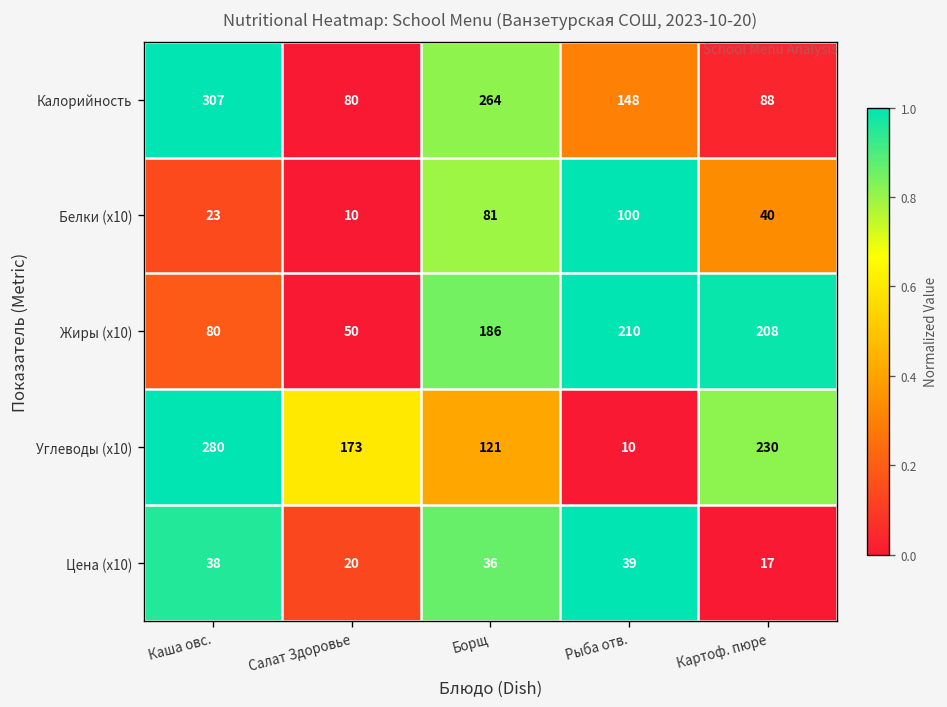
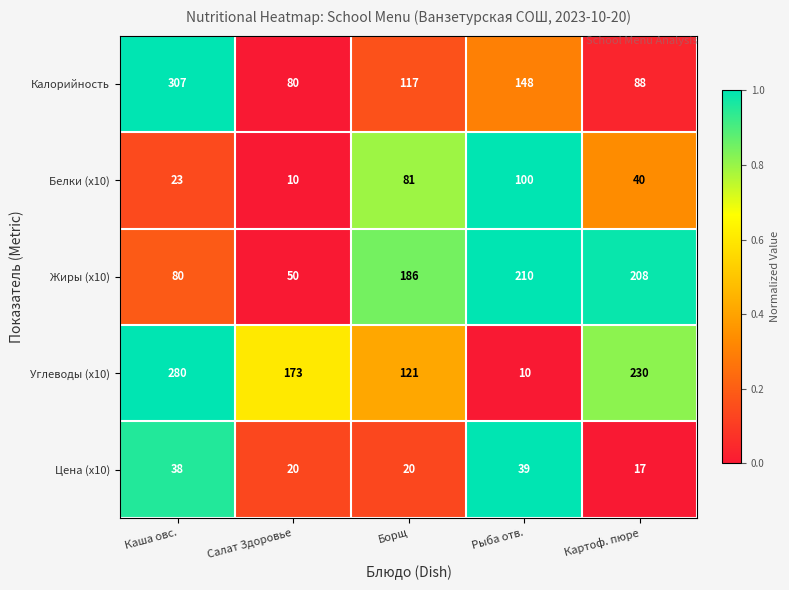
Калорийность, Борщ: 264 -> 117
Цена (x10), Борщ: 36 -> 20
